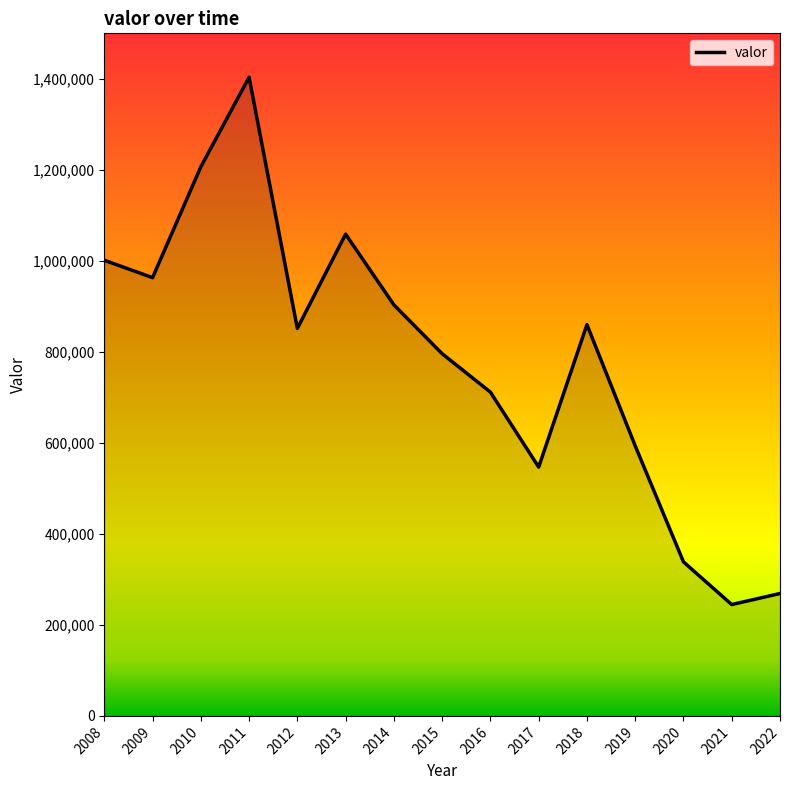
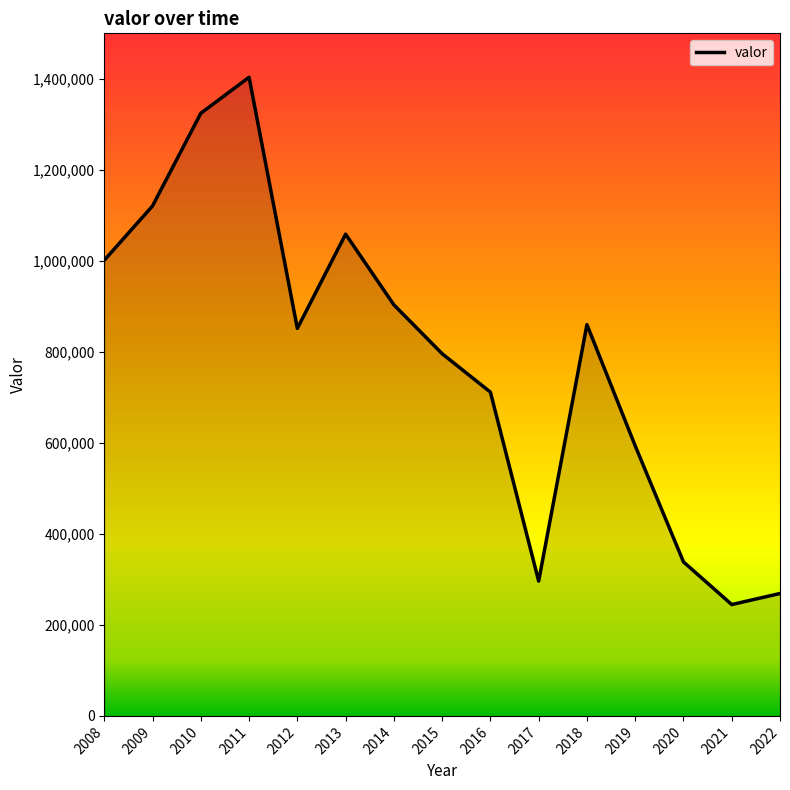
2009: 960,000 -> 1,120,000
2010: 1,210,000 -> 1,320,000
2017: 550,000 -> 300,000
